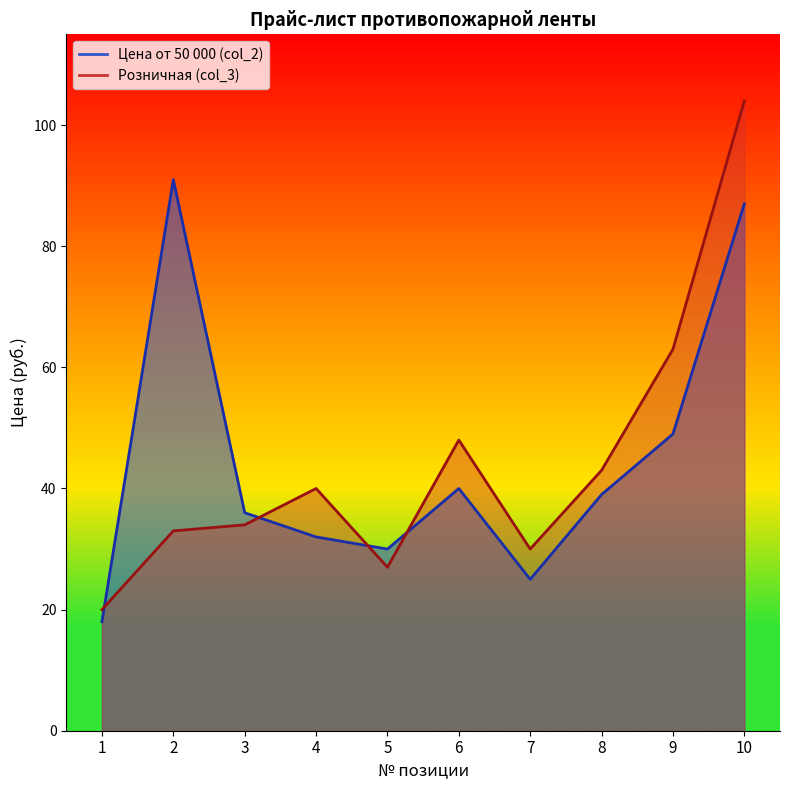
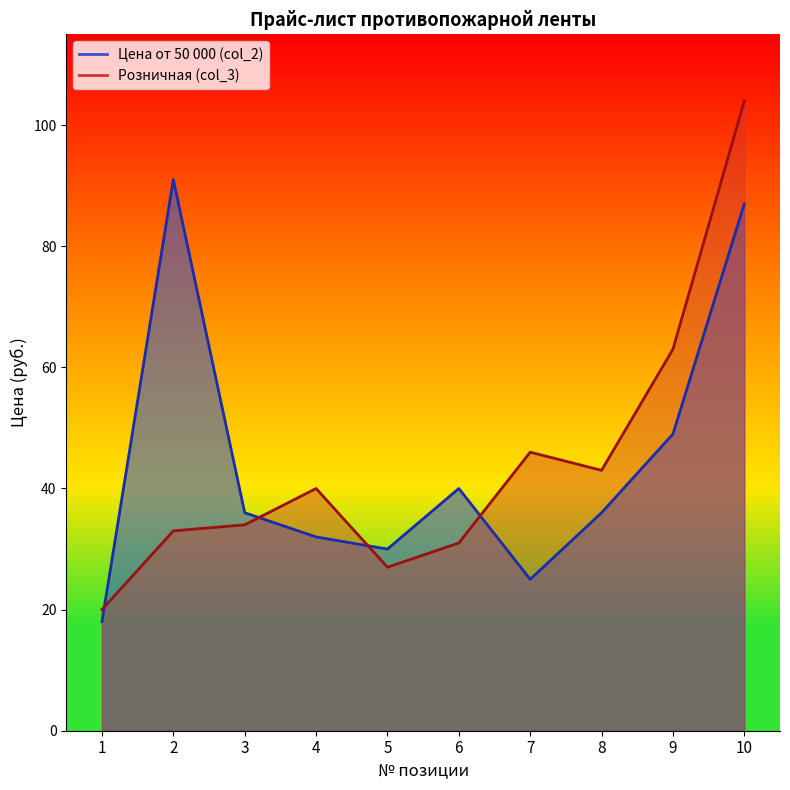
Розничная (col_3), 6: 48 -> 31
Розничная (col_3), 7: 30 -> 46
Цена от 50 000 (col_2), 8: 39 -> 36
